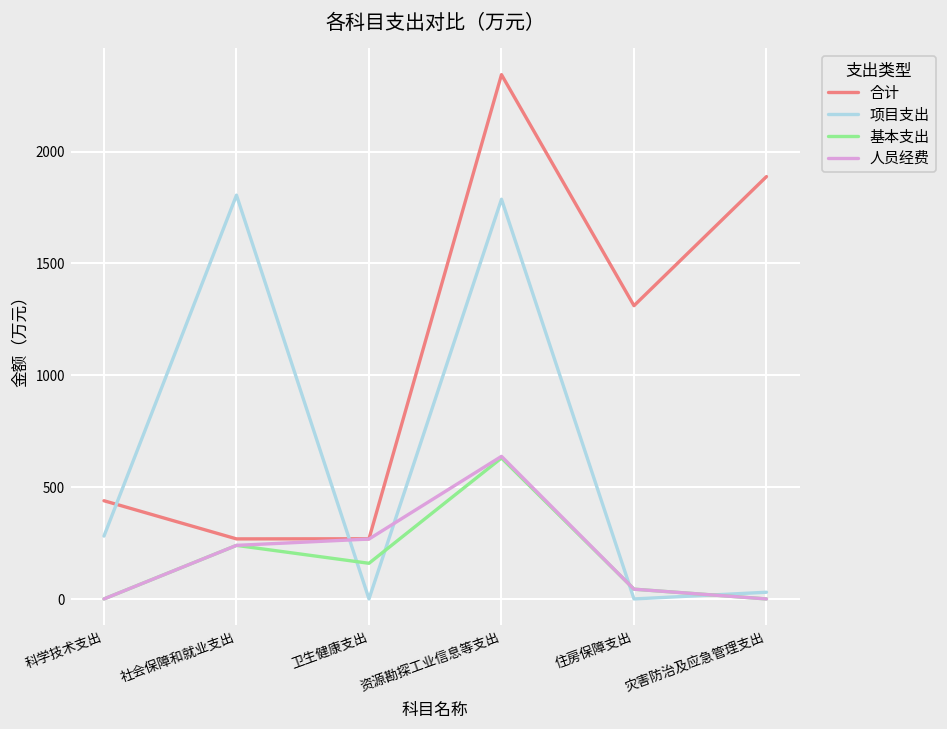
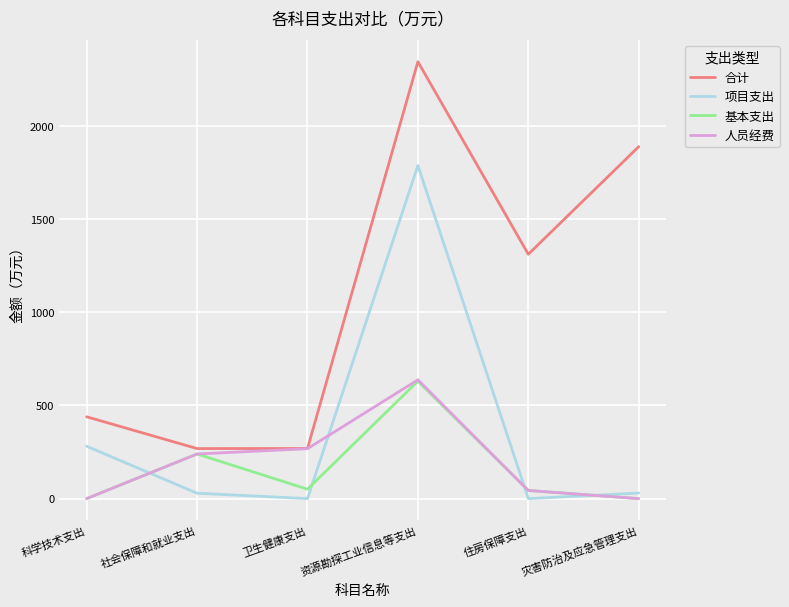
项目支出, 社会保障和就业支出: 1810 -> 30
基本支出, 卫生健康支出: 160 -> 50
